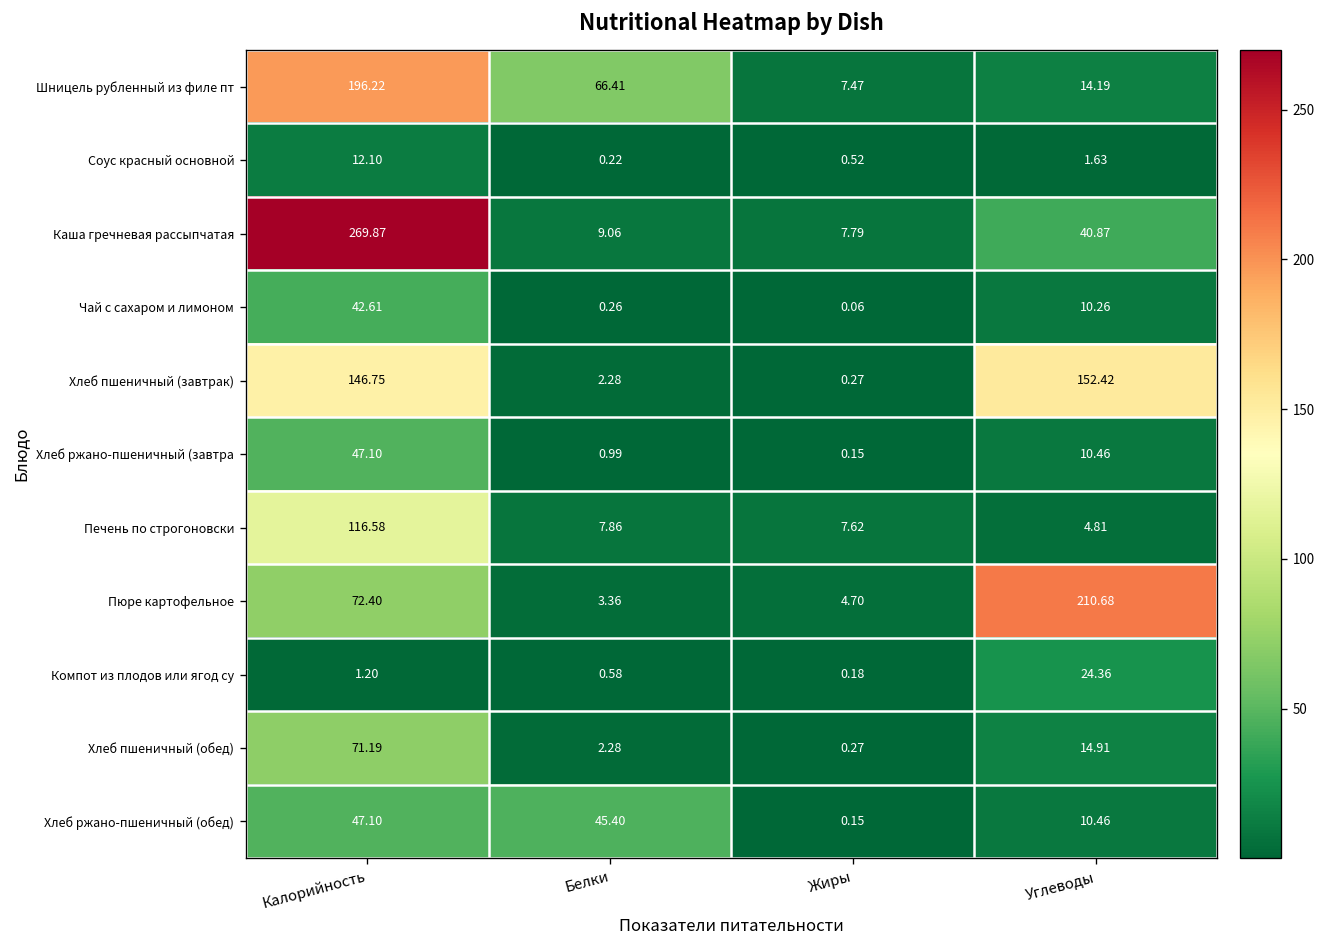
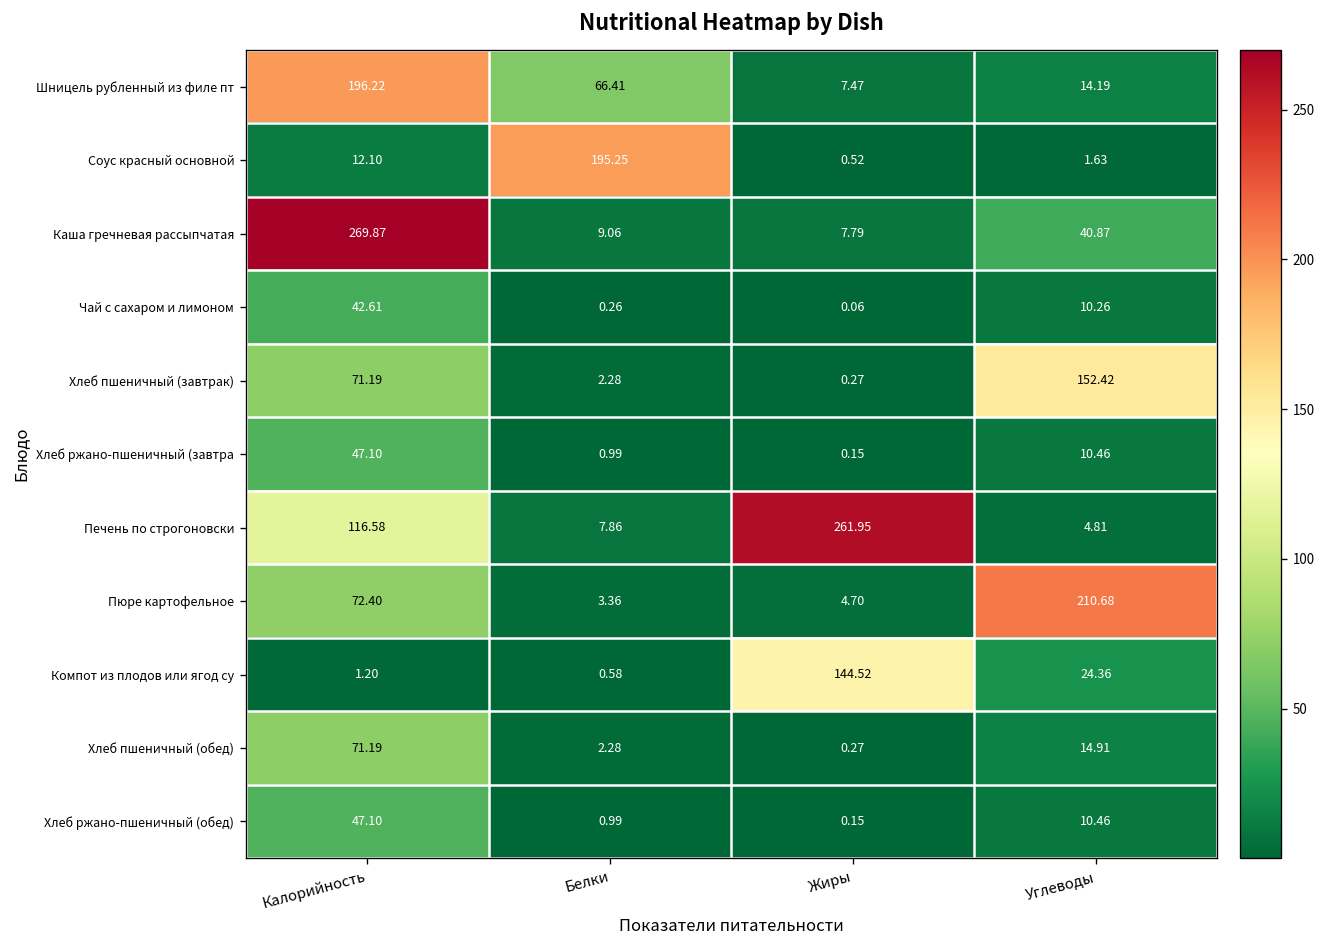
Соус красный основной, Белки: 0.22 -> 195.25
Хлеб пшеничный (завтрак), Калорийность: 146.75 -> 71.19
Печень по строгоновски, Жиры: 7.62 -> 261.95
Компот из плодов или ягод су, Жиры: 0.18 -> 144.52
Хлеб ржано-пшеничный (обед), Белки: 45.40 -> 0.99
